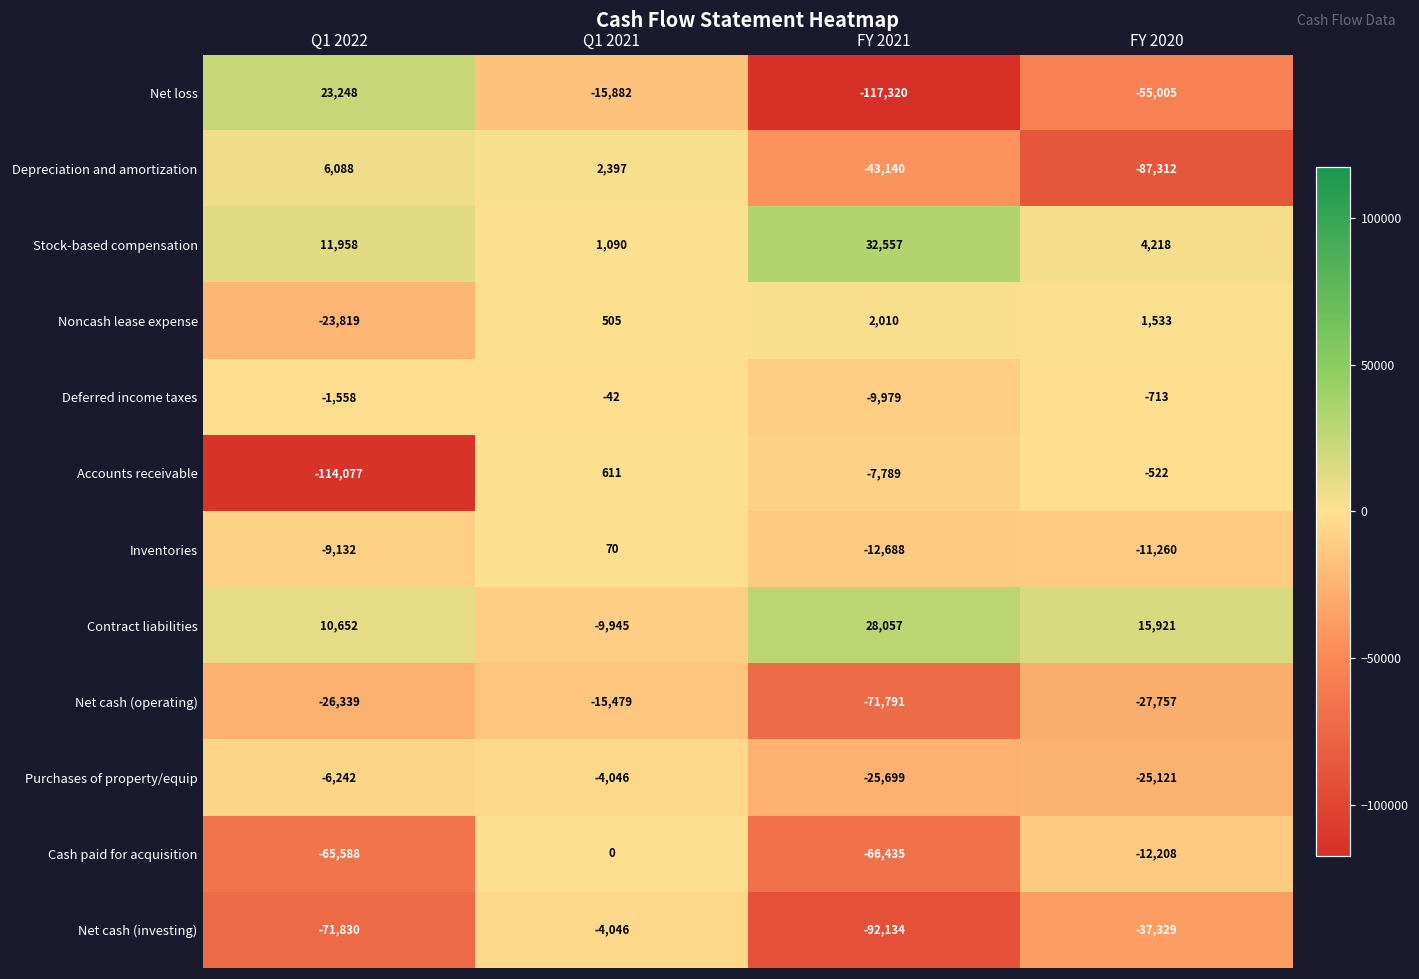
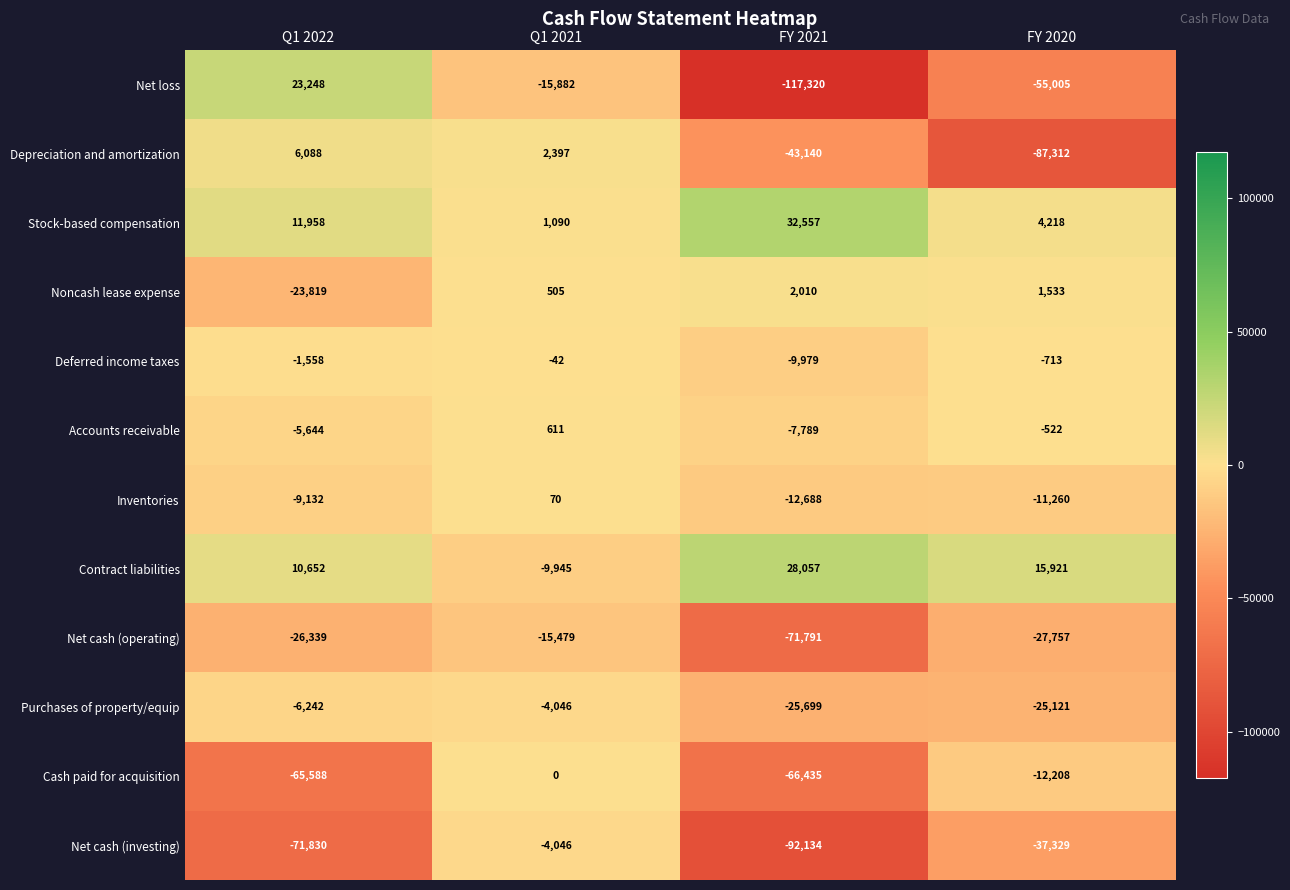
Accounts receivable, Q1 2022: -114,077 -> -5,644
